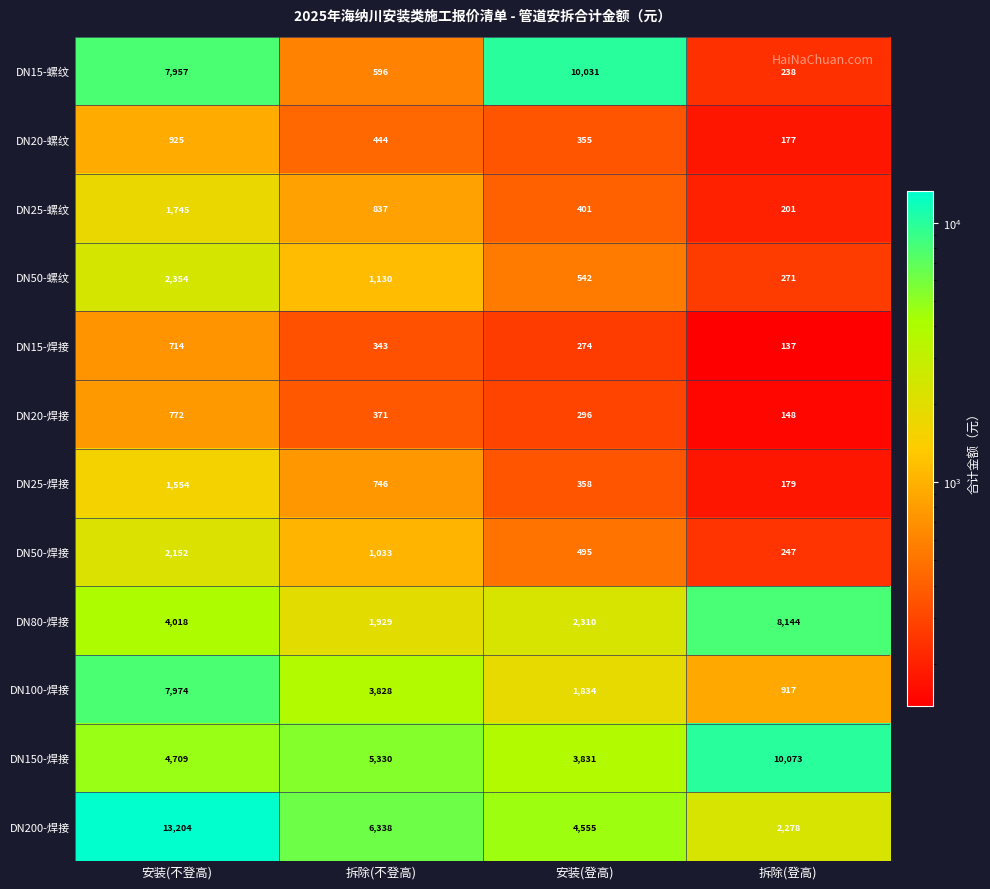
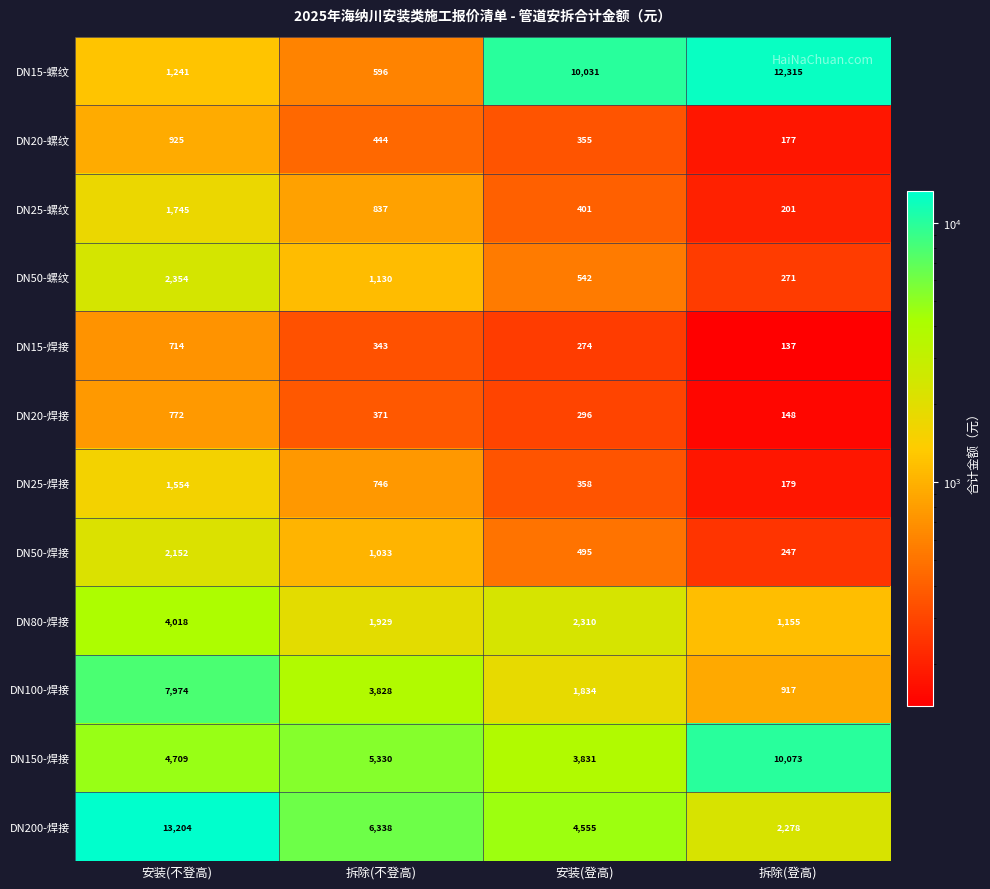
DN15-螺纹, 安装(不登高): 7,957 -> 1,241
DN15-螺纹, 拆除(登高): 238 -> 12,315
DN80-焊接, 拆除(登高): 8,144 -> 1,155
